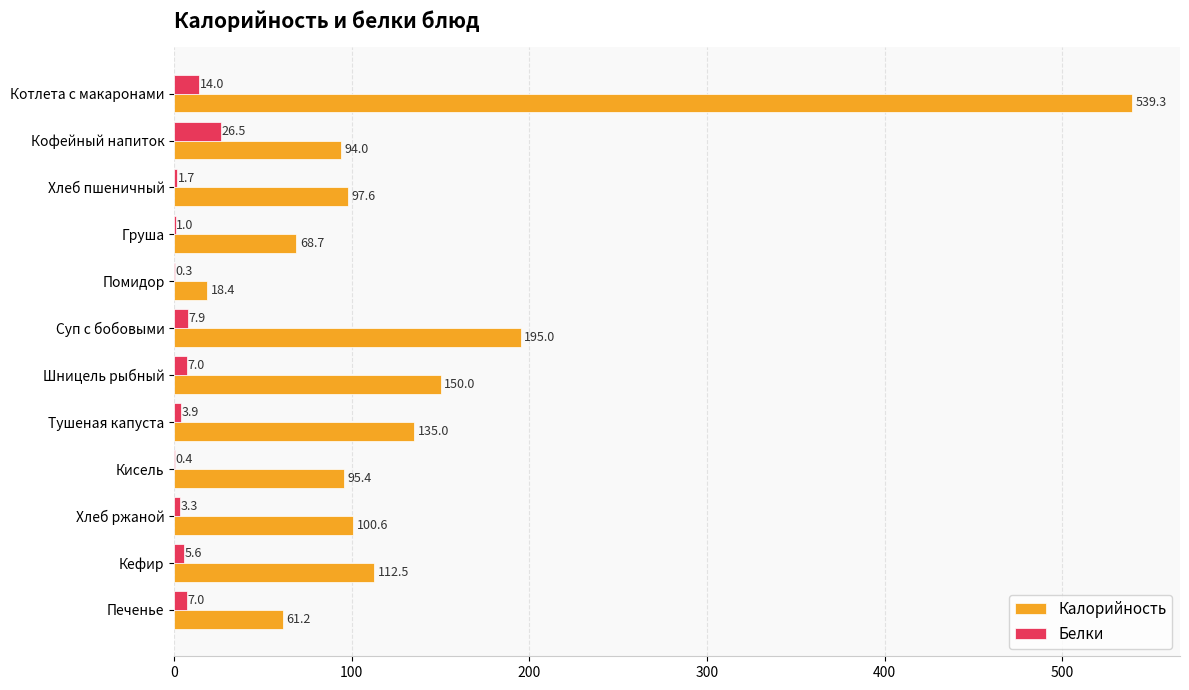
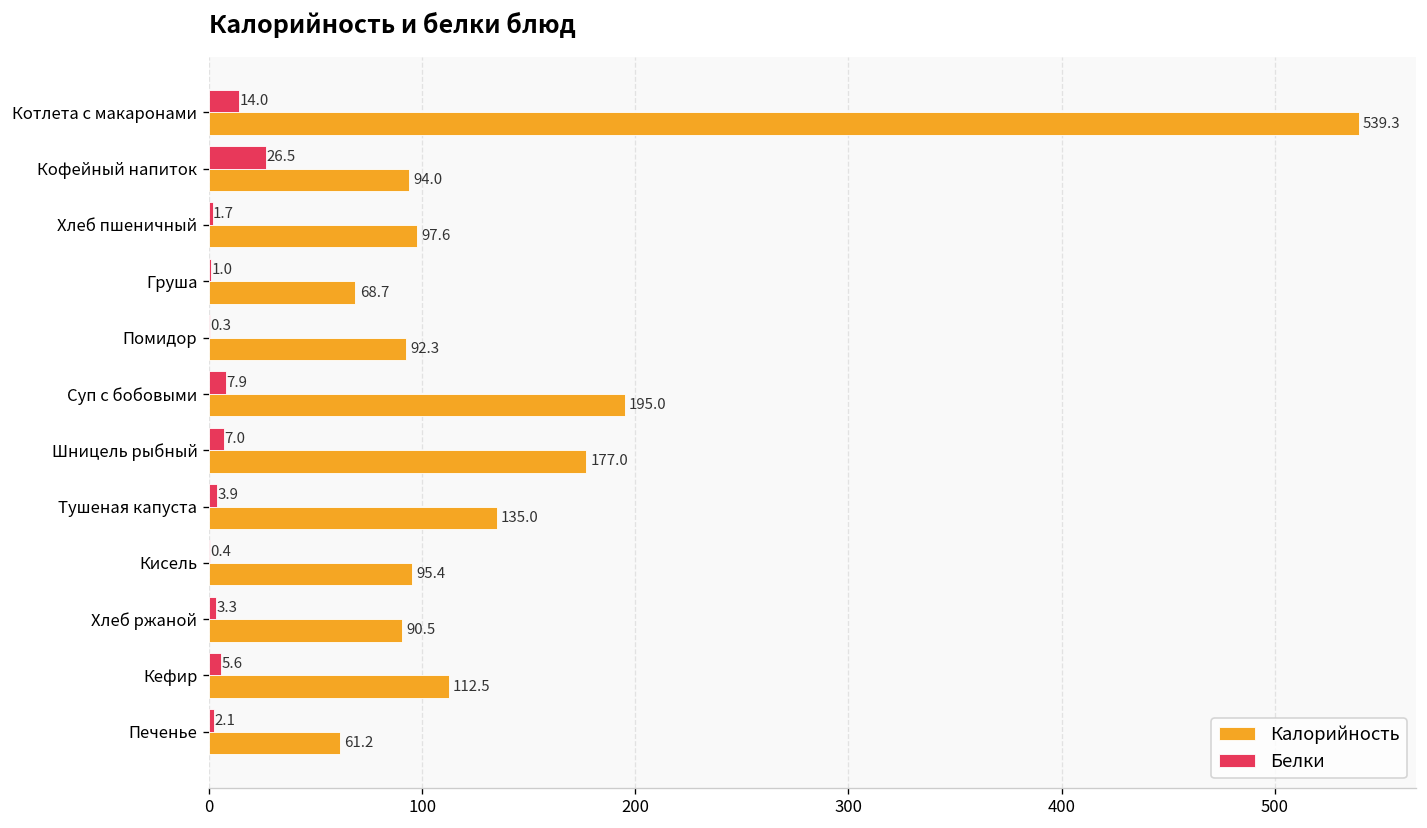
Калорийность, Помидор: 18.4 -> 92.3
Калорийность, Шницель рыбный: 150.0 -> 177.0
Калорийность, Хлеб ржаной: 100.6 -> 90.5
Белки, Печенье: 7.0 -> 2.1
